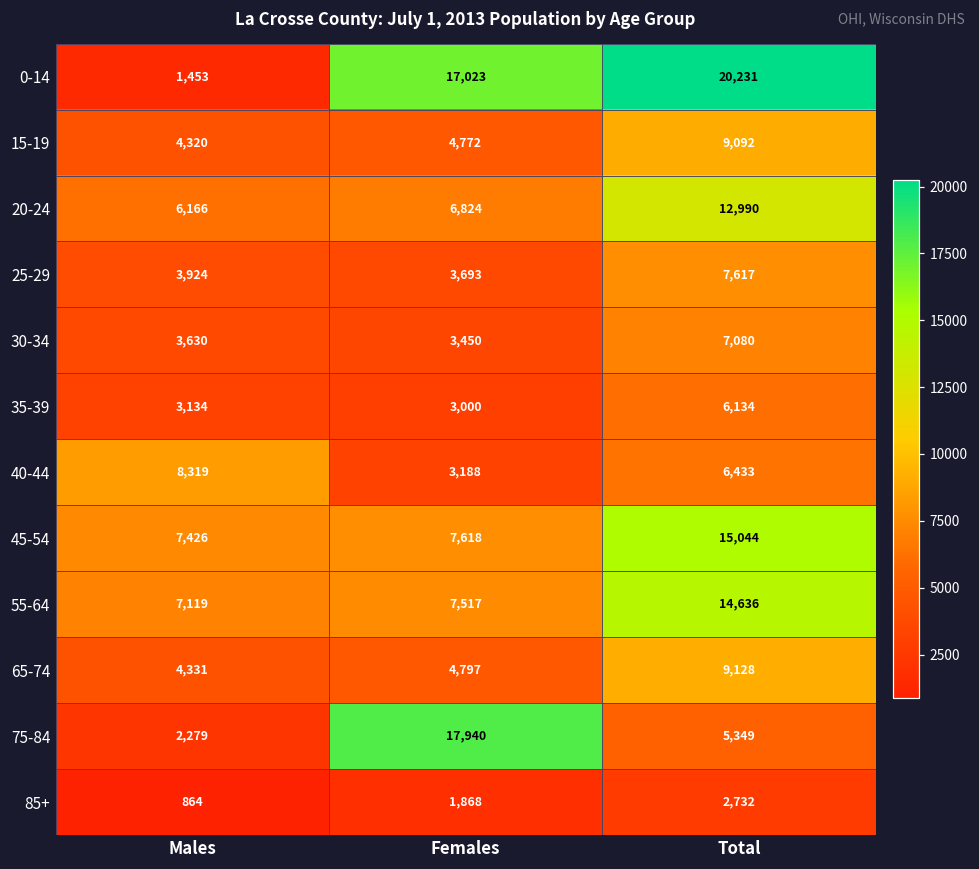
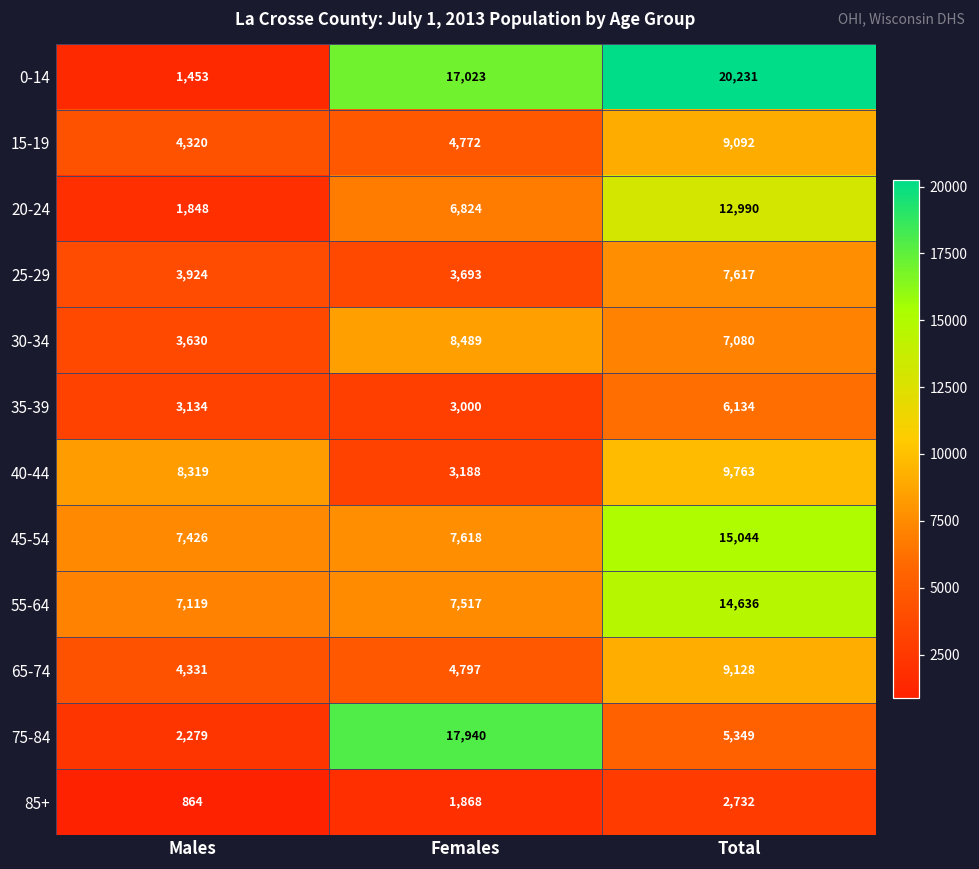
20-24, Males: 6,166 -> 1,848
30-34, Females: 3,450 -> 8,489
40-44, Total: 6,433 -> 9,763
